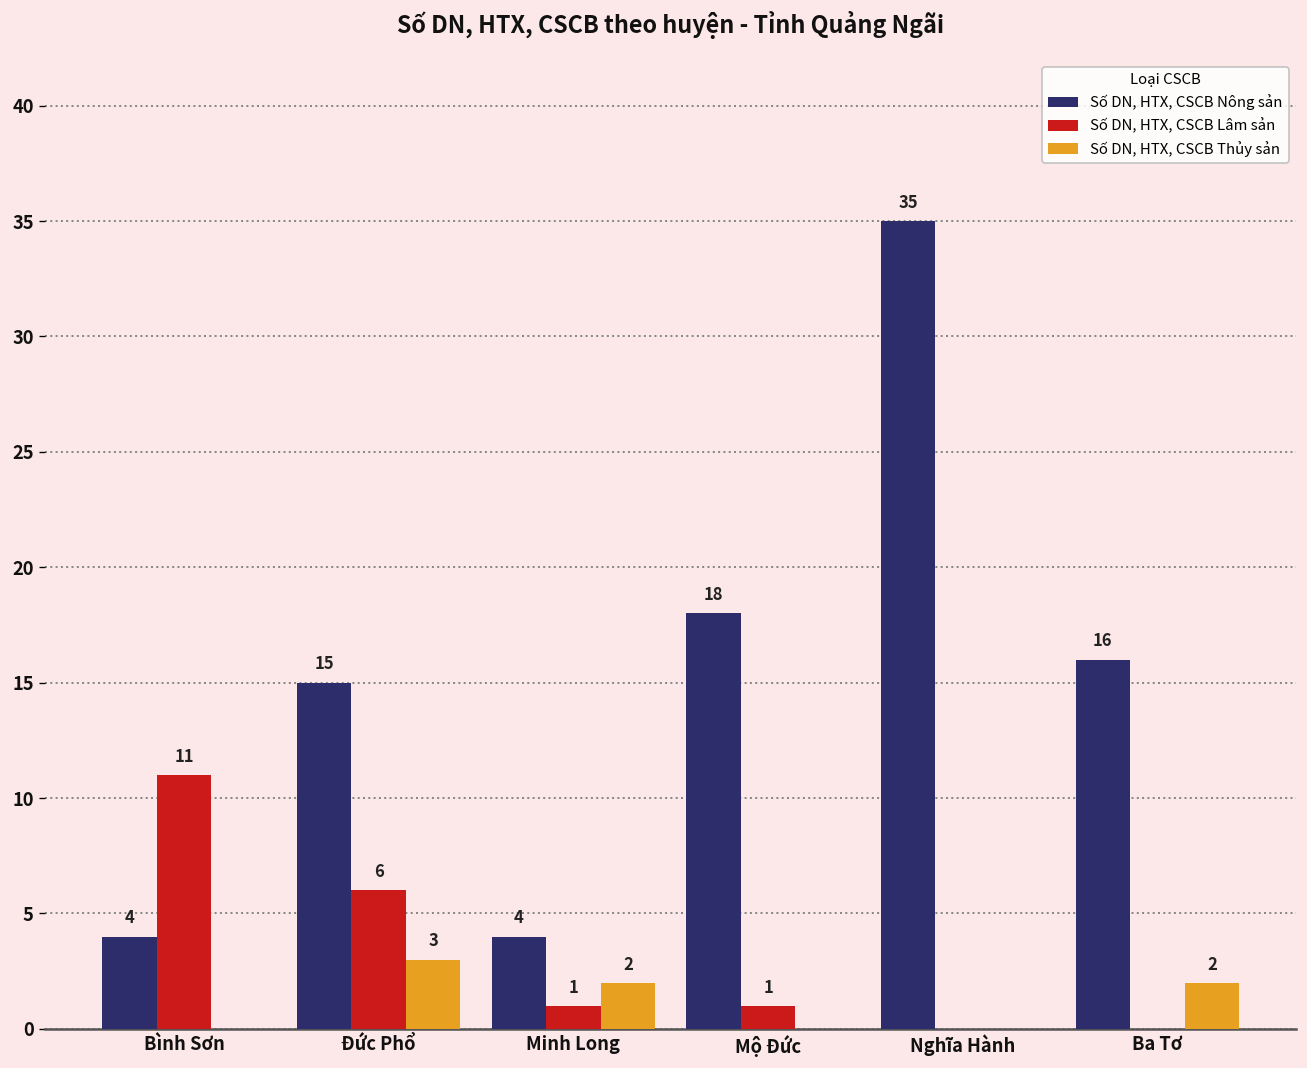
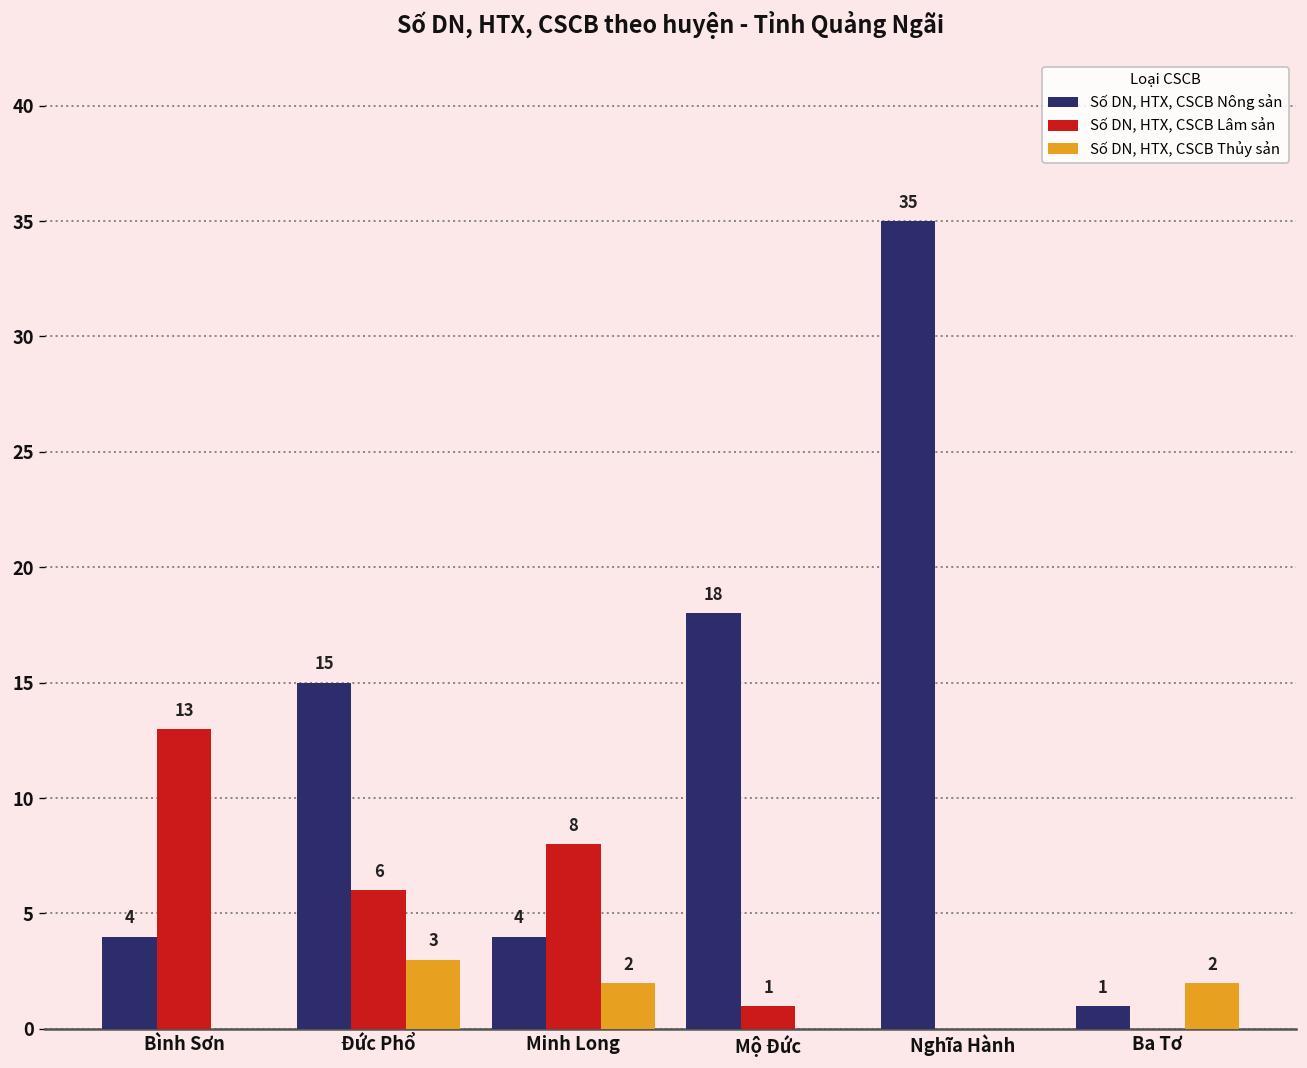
Số DN, HTX, CSCB Lâm sản, Bình Sơn: 11 -> 13
Số DN, HTX, CSCB Lâm sản, Minh Long: 1 -> 8
Số DN, HTX, CSCB Nông sản, Ba Tơ: 16 -> 1
